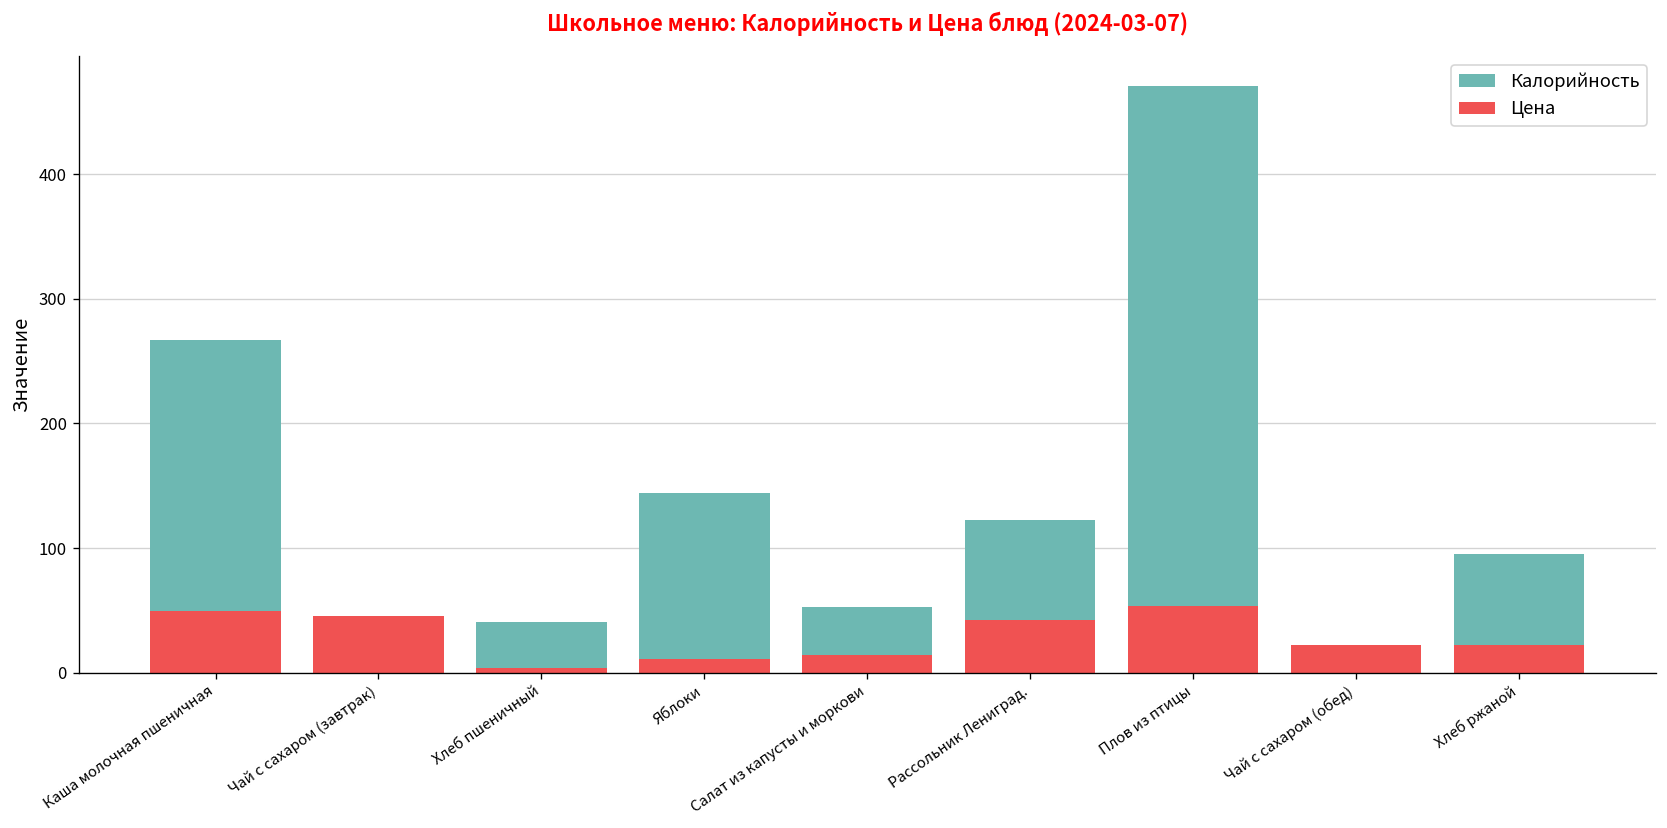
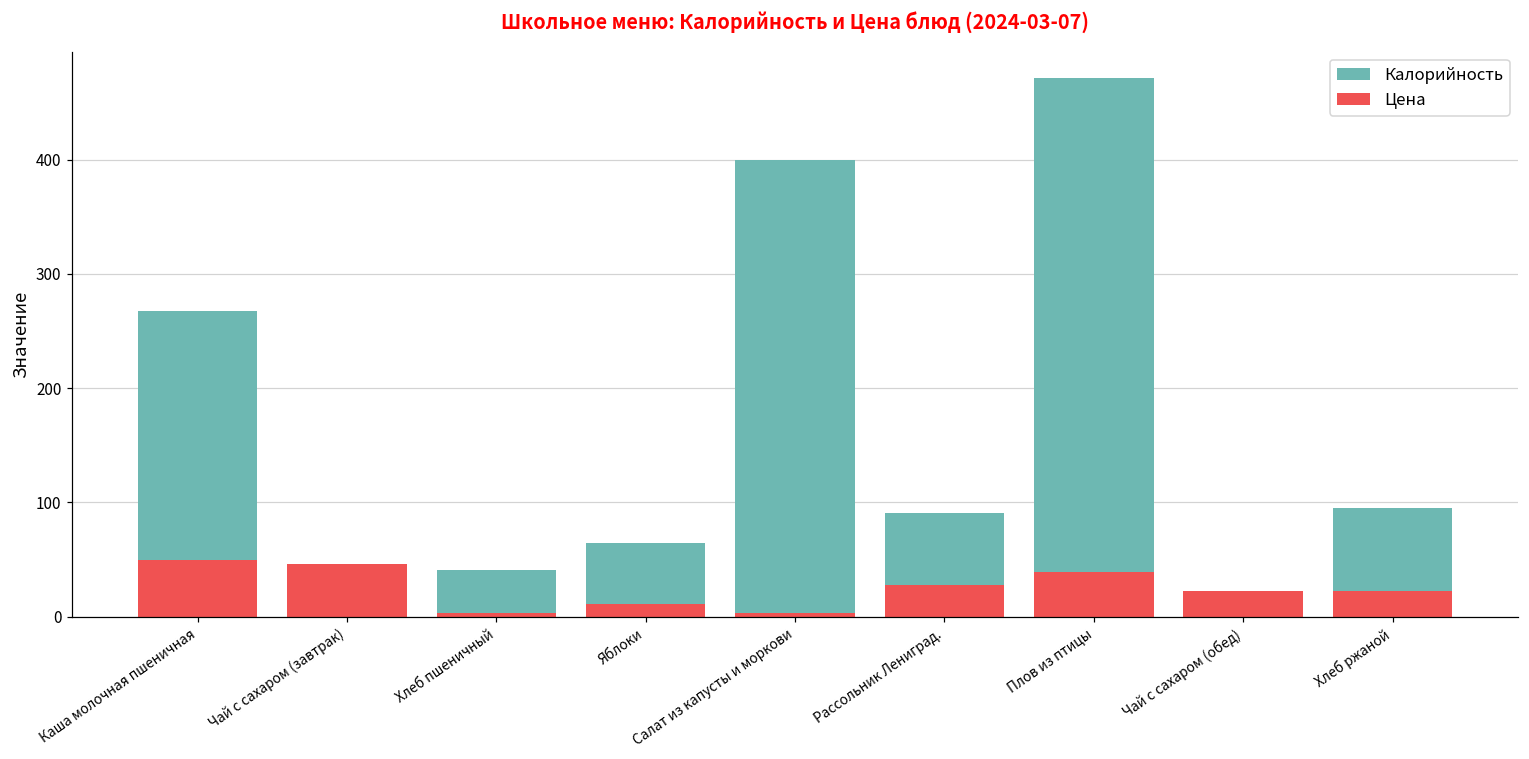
Калорийность, Яблоки: 145 -> 64
Калорийность, Салат из капусты и моркови: 52 -> 400
Цена, Салат из капусты и моркови: 14 -> 3
Калорийность, Рассольник Лениград.: 122 -> 90
Цена, Рассольник Лениград.: 42 -> 28
Цена, Плов из птицы: 53 -> 39
